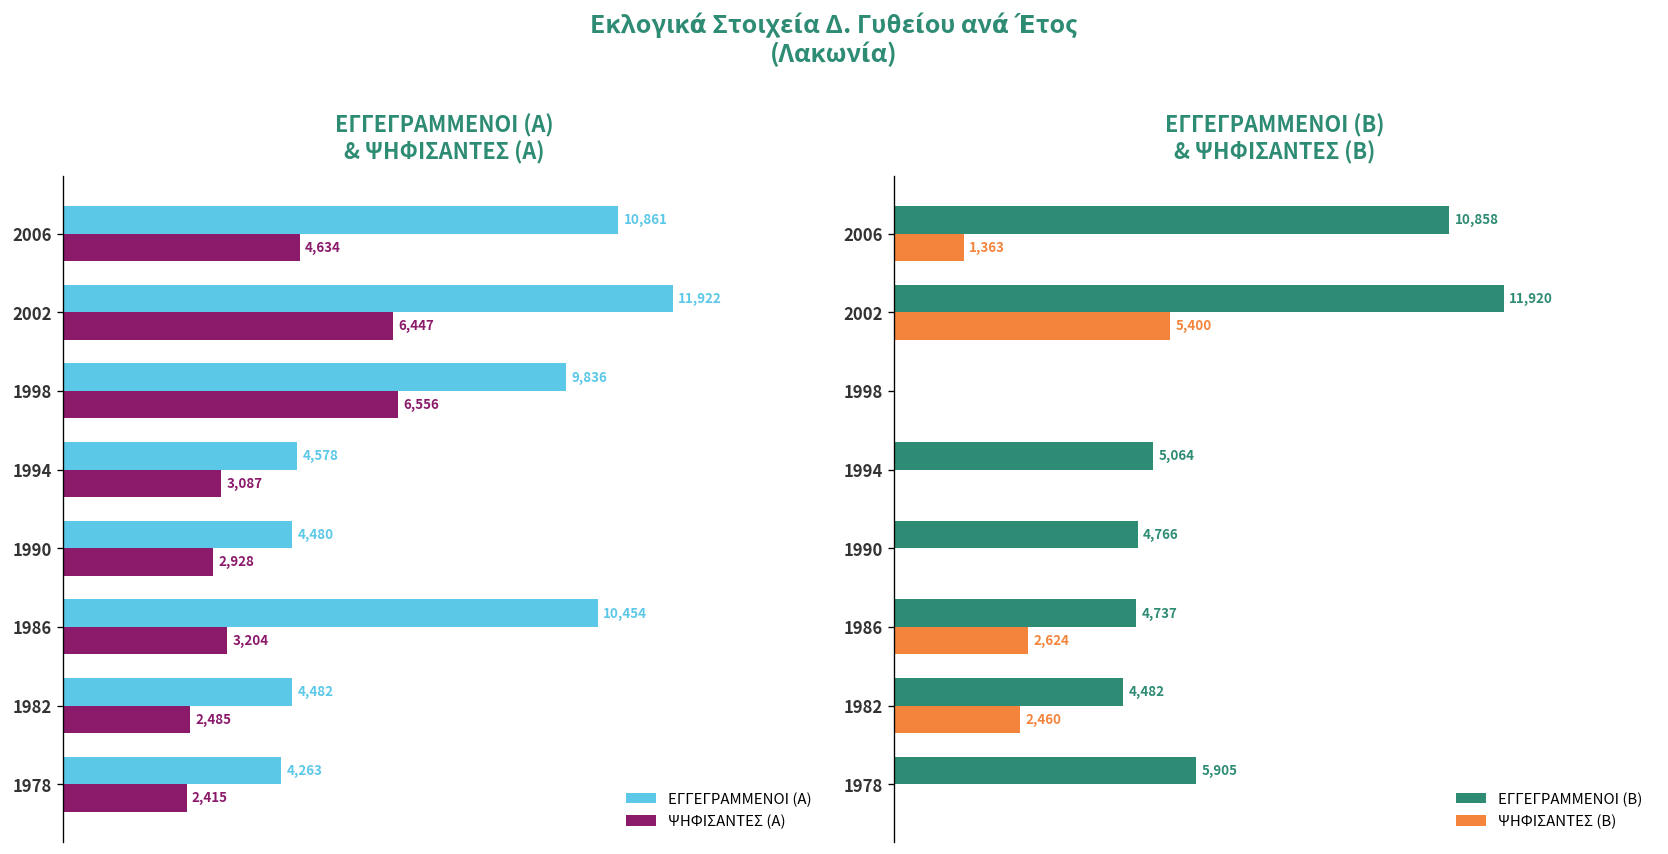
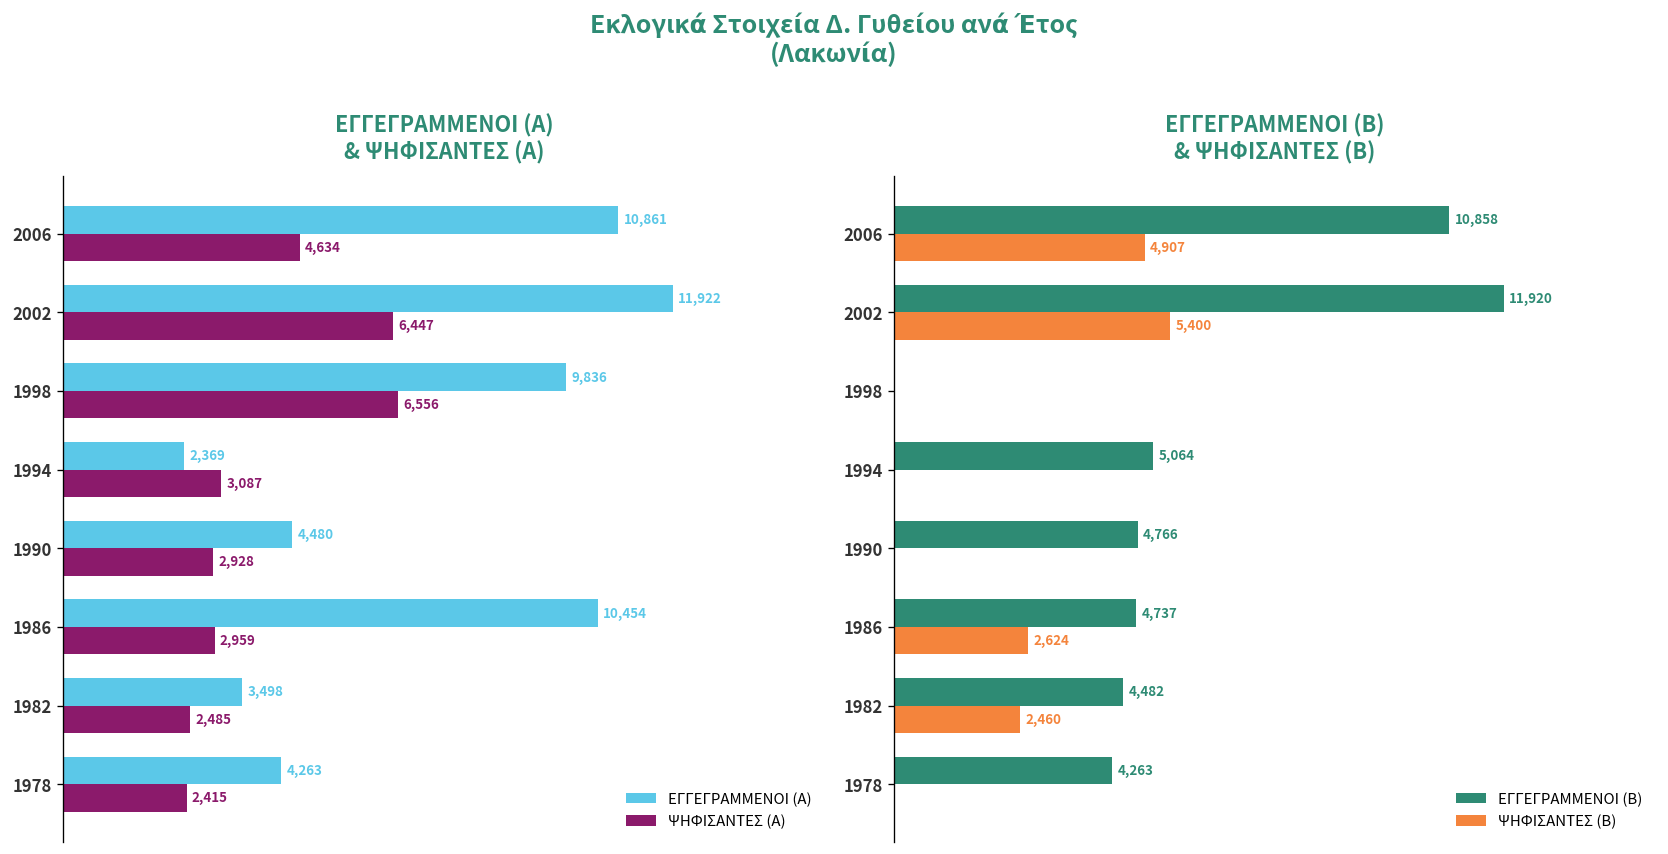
ΕΓΓΕΓΡΑΜΜΕΝΟΙ (Α) & ΨΗΦΙΣΑΝΤΕΣ (Α), ΕΓΓΕΓΡΑΜΜΕΝΟΙ (Α), 1994: 4,578 -> 2,369
ΕΓΓΕΓΡΑΜΜΕΝΟΙ (Α) & ΨΗΦΙΣΑΝΤΕΣ (Α), ΨΗΦΙΣΑΝΤΕΣ (Α), 1986: 3,204 -> 2,959
ΕΓΓΕΓΡΑΜΜΕΝΟΙ (Α) & ΨΗΦΙΣΑΝΤΕΣ (Α), ΕΓΓΕΓΡΑΜΜΕΝΟΙ (Α), 1982: 4,482 -> 3,498
ΕΓΓΕΓΡΑΜΜΕΝΟΙ (Β) & ΨΗΦΙΣΑΝΤΕΣ (Β), ΨΗΦΙΣΑΝΤΕΣ (Β), 2006: 1,363 -> 4,907
ΕΓΓΕΓΡΑΜΜΕΝΟΙ (Β) & ΨΗΦΙΣΑΝΤΕΣ (Β), ΕΓΓΕΓΡΑΜΜΕΝΟΙ (Β), 1978: 5,905 -> 4,263
